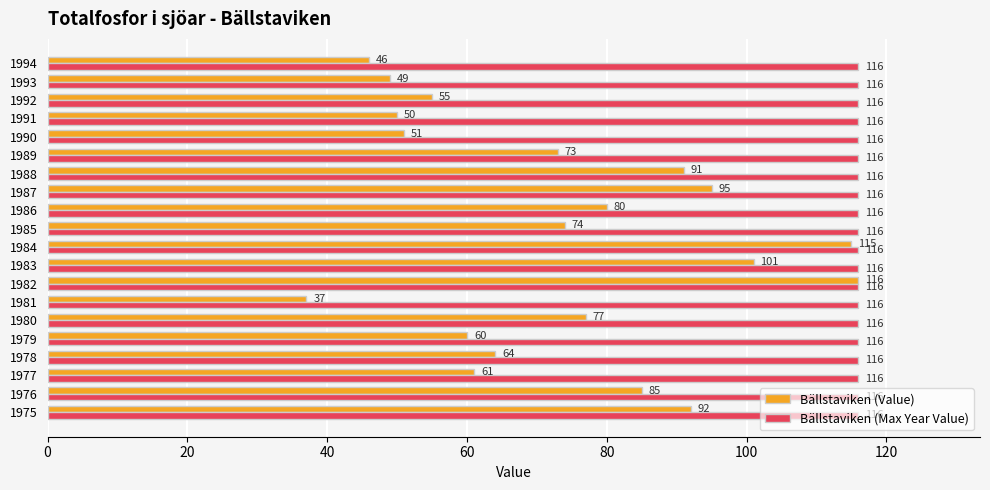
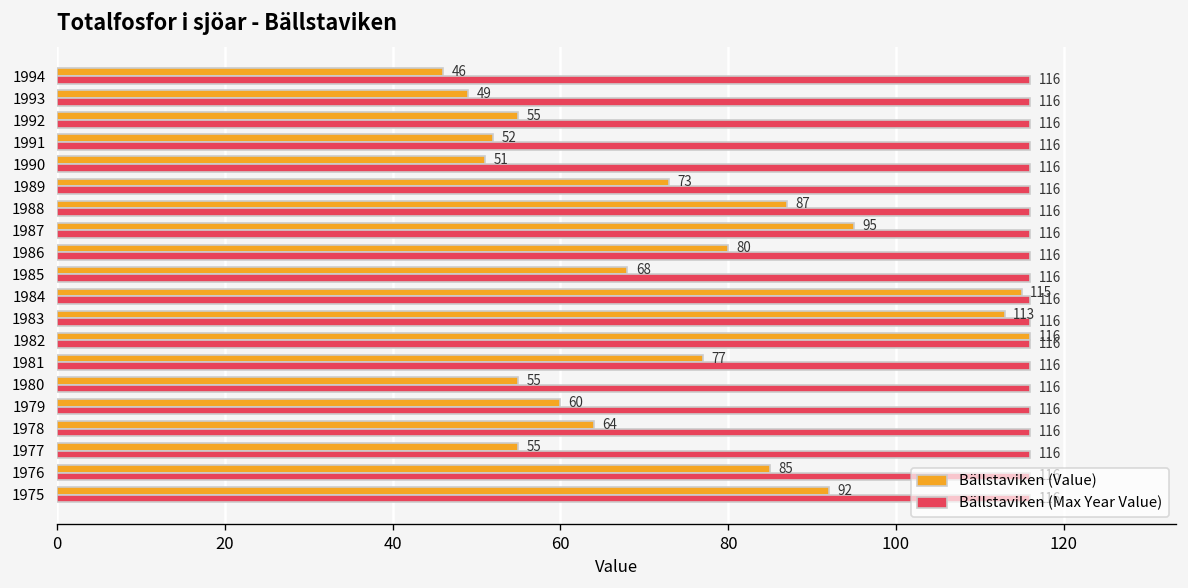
Bällstaviken (Value), 1991: 50 -> 52
Bällstaviken (Value), 1988: 91 -> 87
Bällstaviken (Value), 1985: 74 -> 68
Bällstaviken (Value), 1983: 101 -> 113
Bällstaviken (Value), 1981: 37 -> 77
Bällstaviken (Value), 1980: 77 -> 55
Bällstaviken (Value), 1977: 61 -> 55
